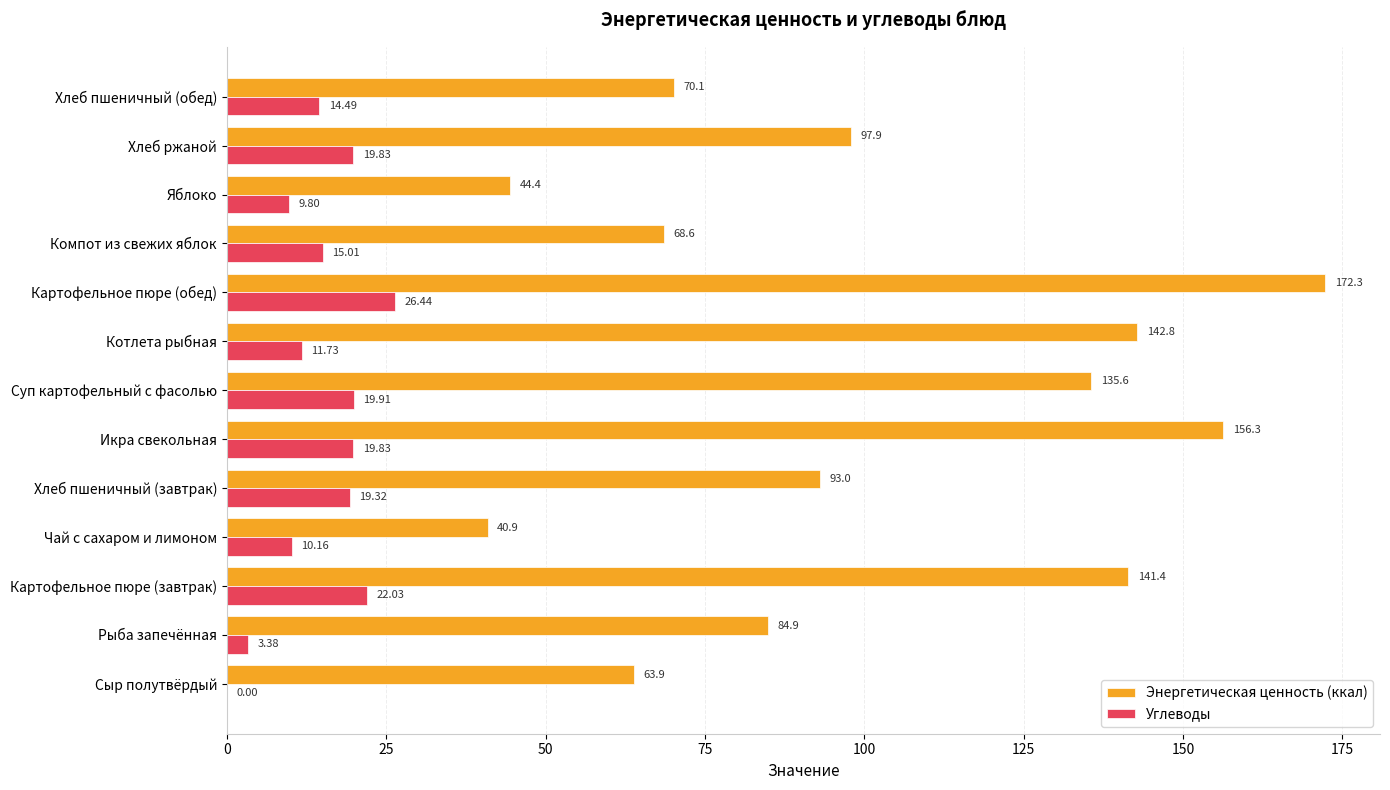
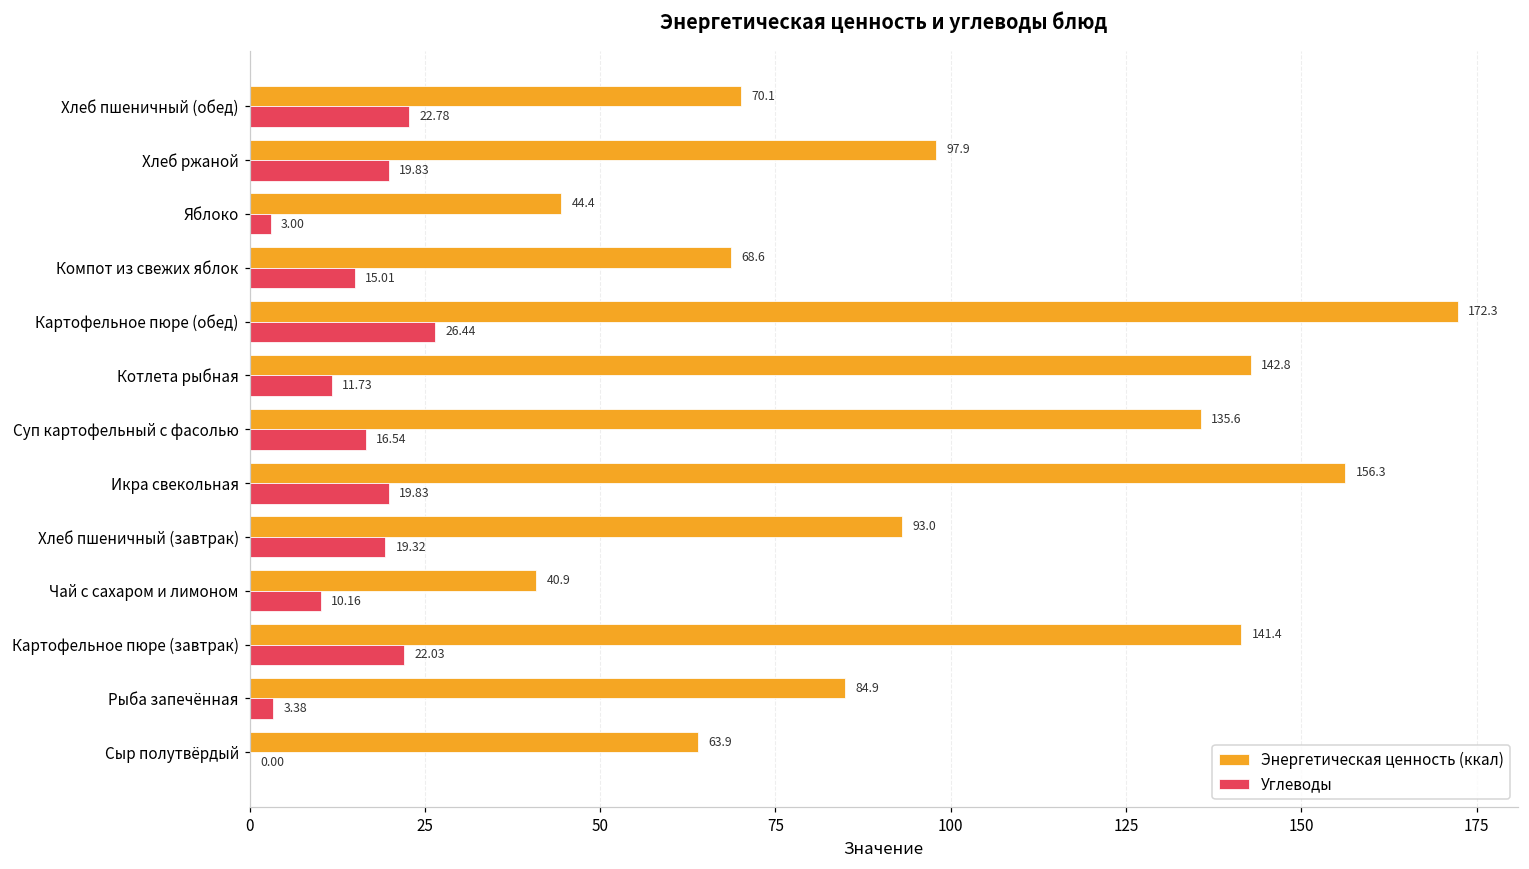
Углеводы, Хлеб пшеничный (обед): 14.49 -> 22.78
Углеводы, Яблоко: 9.80 -> 3.00
Углеводы, Суп картофельный с фасолью: 19.91 -> 16.54
